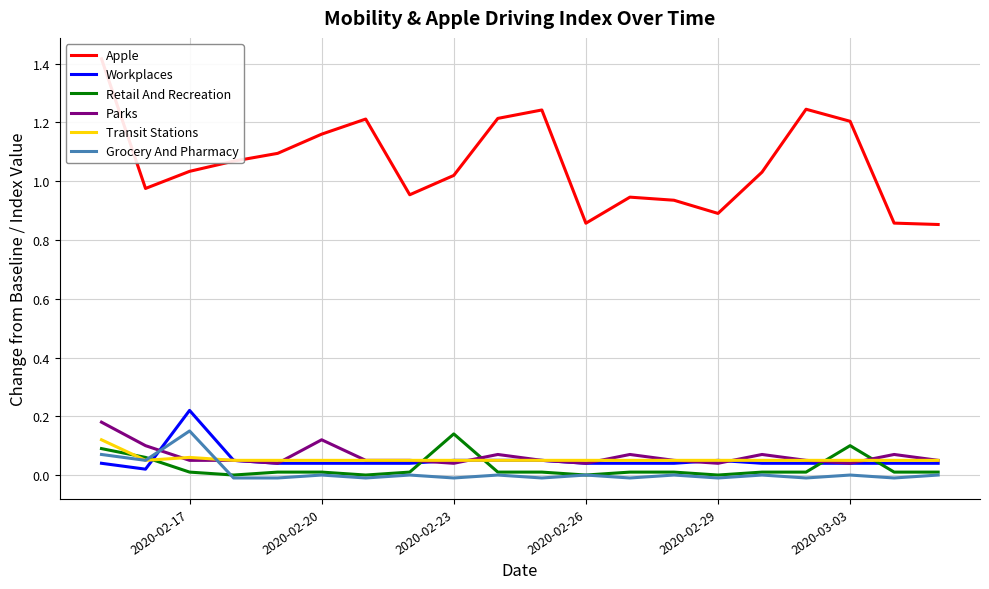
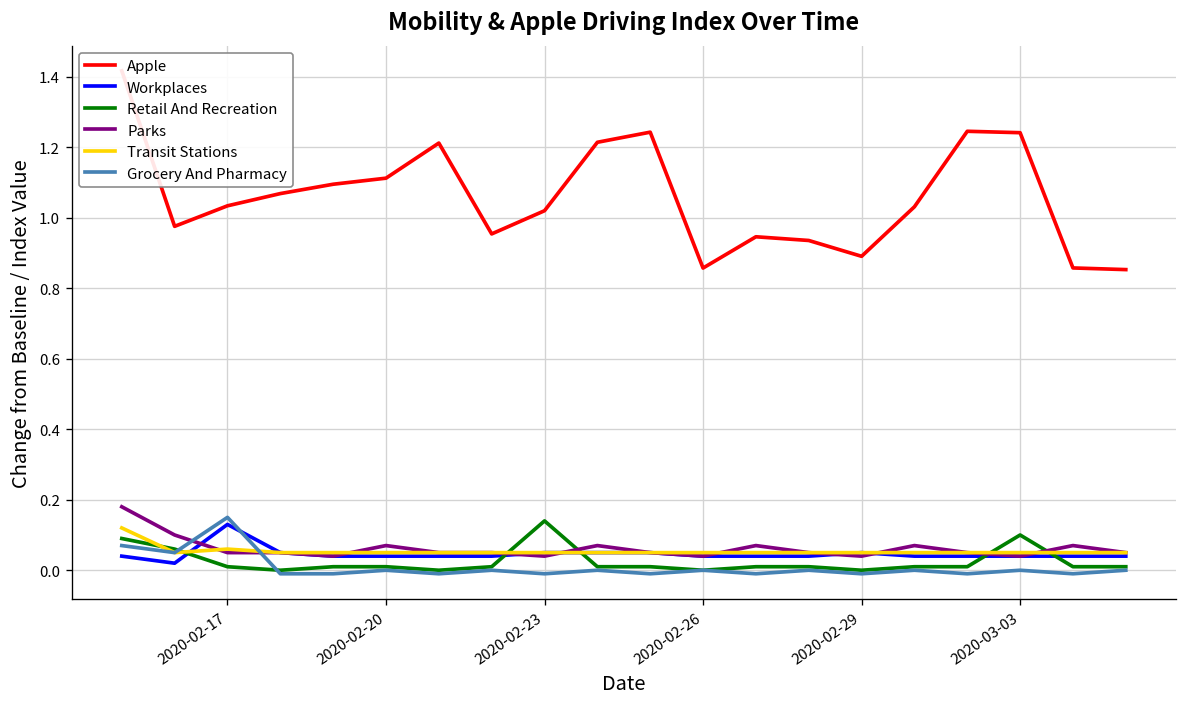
Workplaces, 2020-02-17: 0.22 -> 0.13
Apple, 2020-02-20: 1.16 -> 1.11
Parks, 2020-02-20: 0.12 -> 0.07
Apple, 2020-03-03: 1.20 -> 1.24
